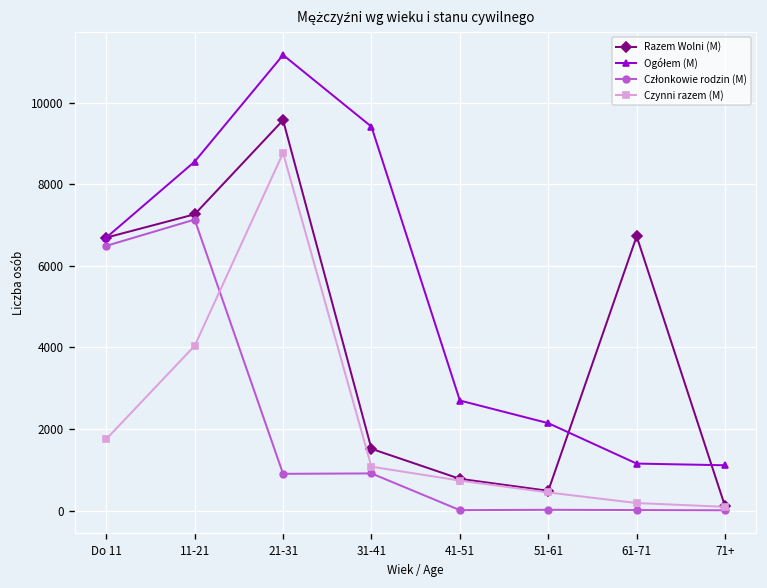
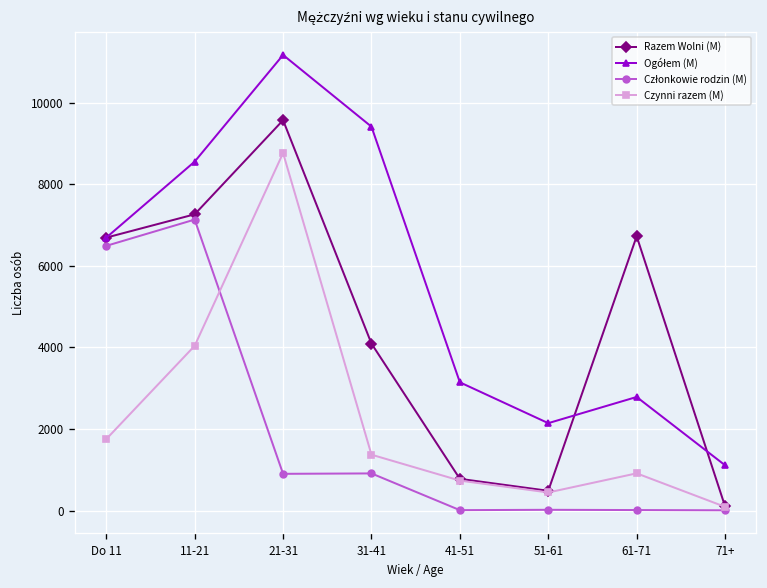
Razem Wolni (M), 31-41: 1500 -> 4100
Czynni razem (M), 31-41: 1100 -> 1400
Ogółem (M), 41-51: 2700 -> 3100
Ogółem (M), 61-71: 1200 -> 2800
Czynni razem (M), 61-71: 200 -> 900
